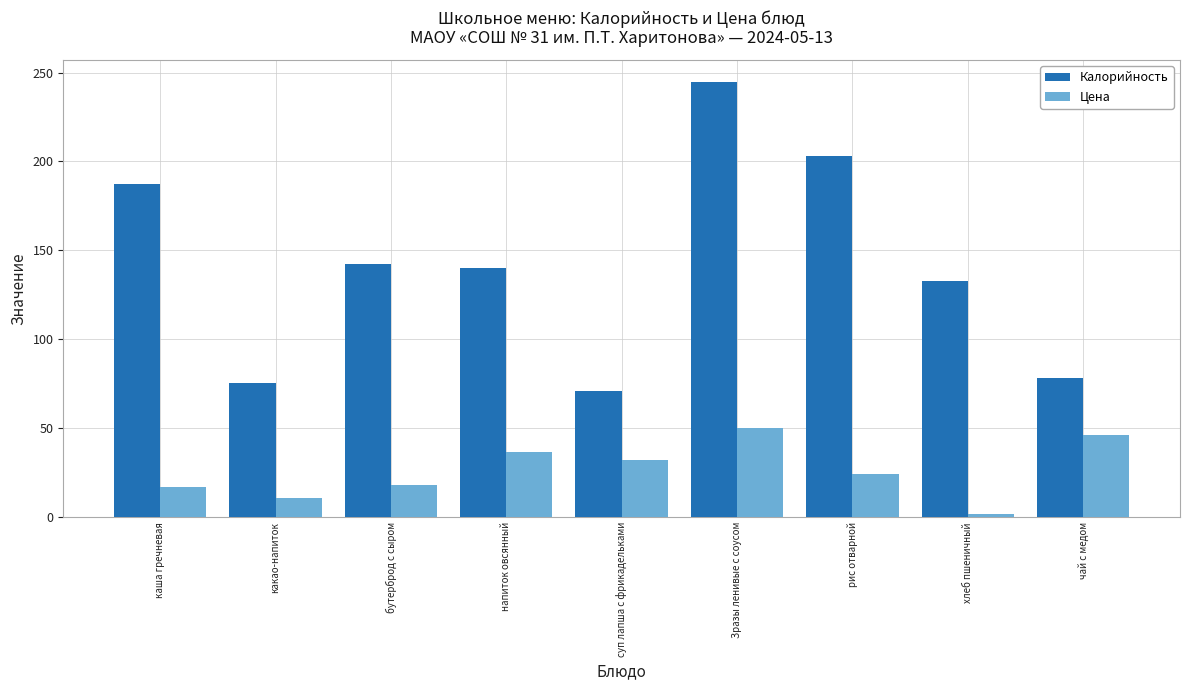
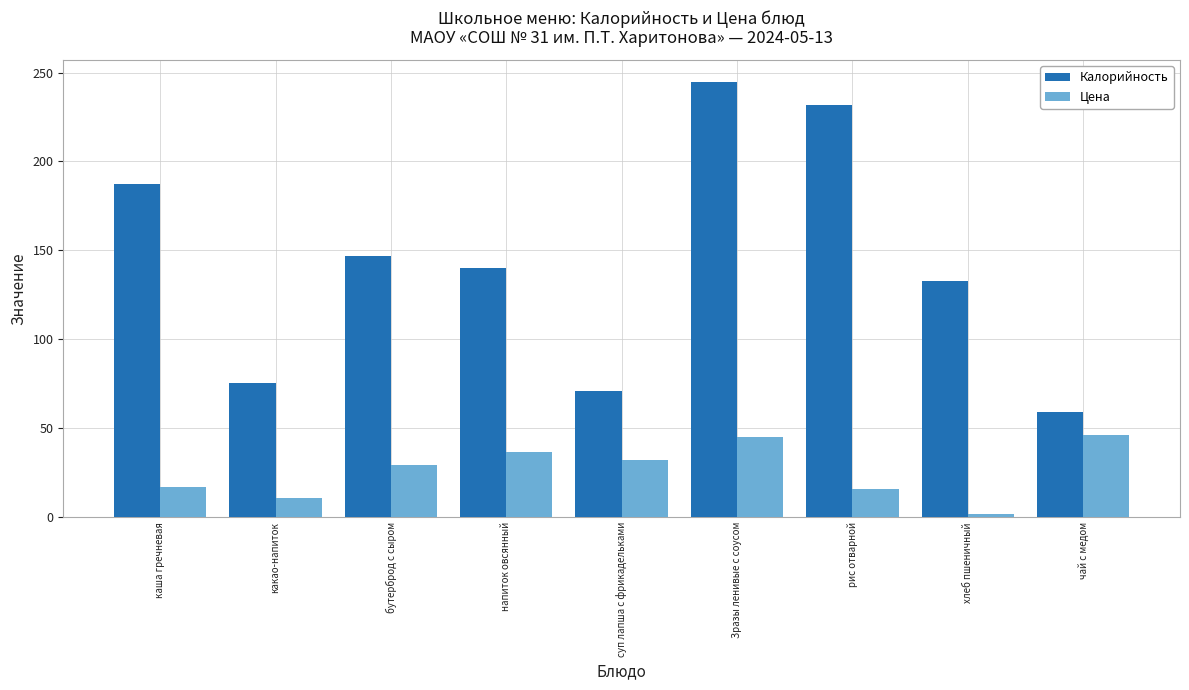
Калорийность, бутерброд с сыром: 142 -> 147
Цена, бутерброд с сыром: 18 -> 29
Цена, Зразы ленивые с соусом: 50 -> 45
Калорийность, рис отварной: 203 -> 231
Цена, рис отварной: 24 -> 16
Калорийность, чай с медом: 78 -> 59
